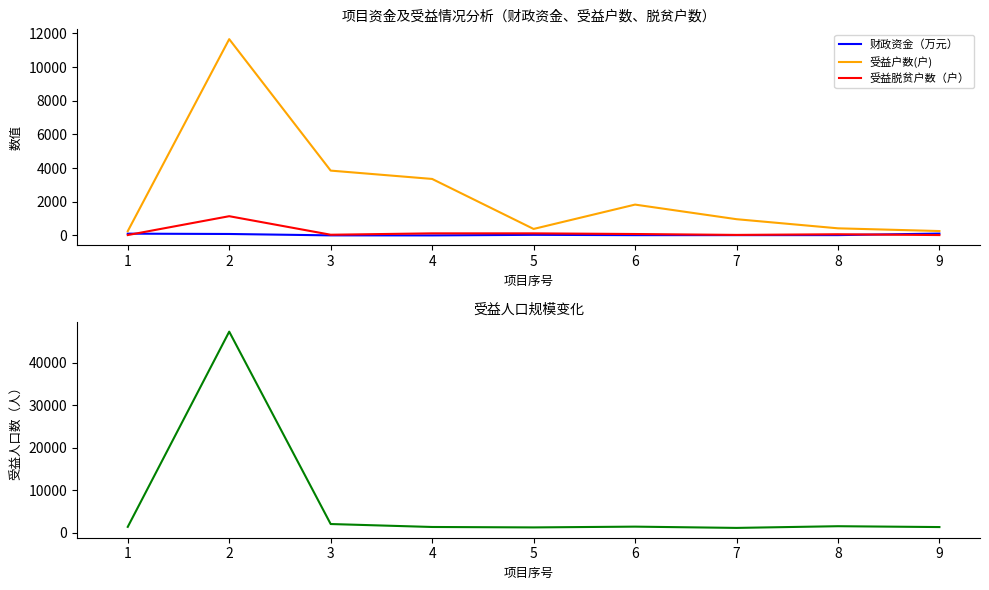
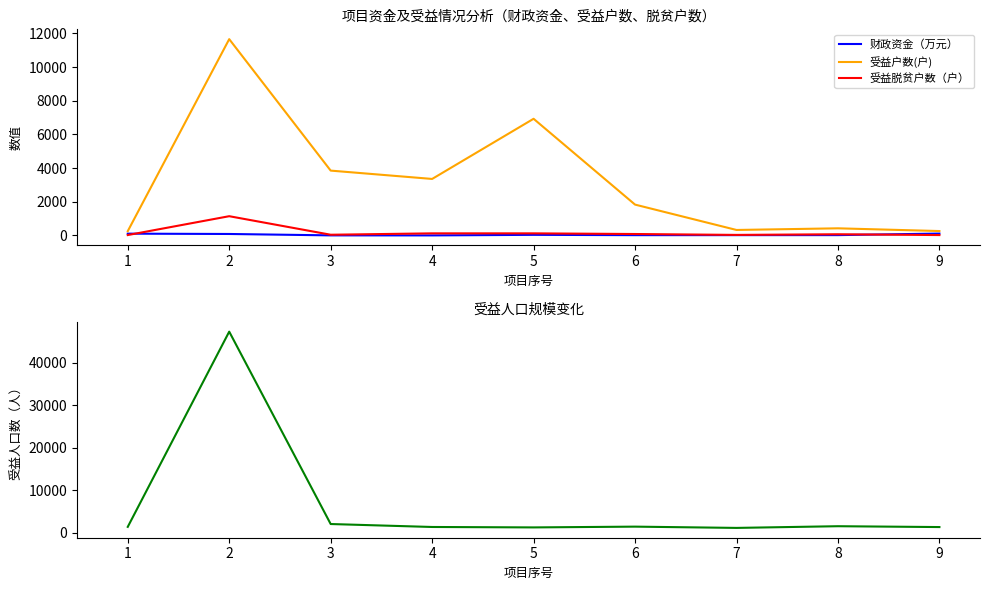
项目资金及受益情况分析（财政资金、受益户数、脱贫户数）, 受益户数(户), 5: 400 -> 6900
项目资金及受益情况分析（财政资金、受益户数、脱贫户数）, 受益户数(户), 7: 1000 -> 300
